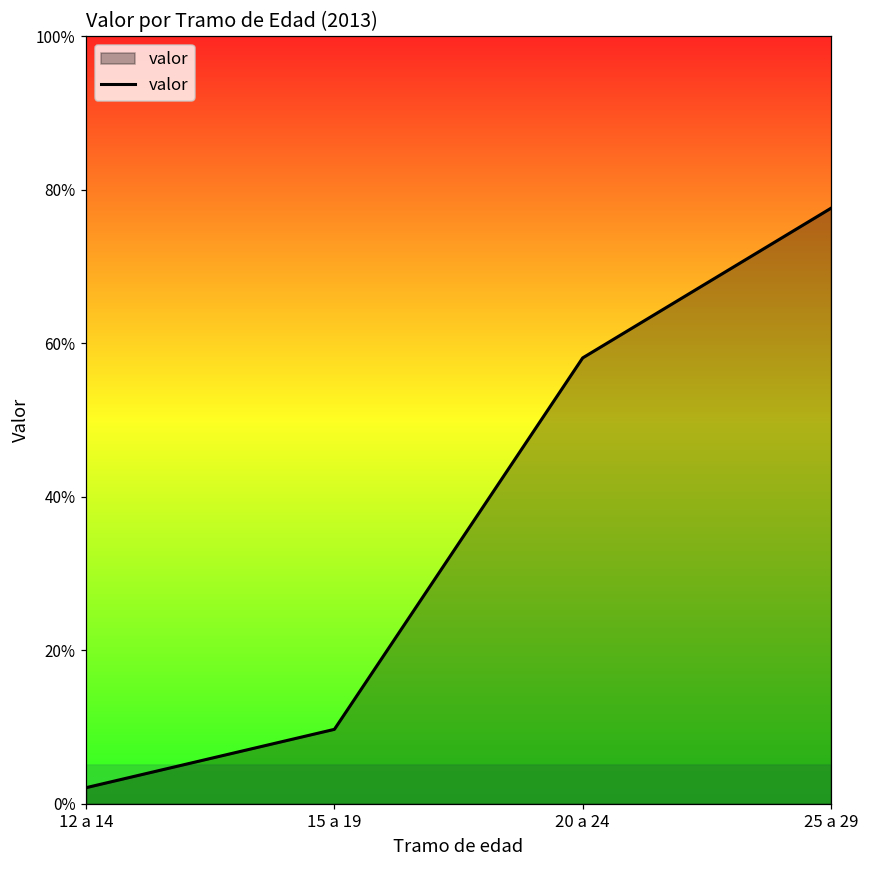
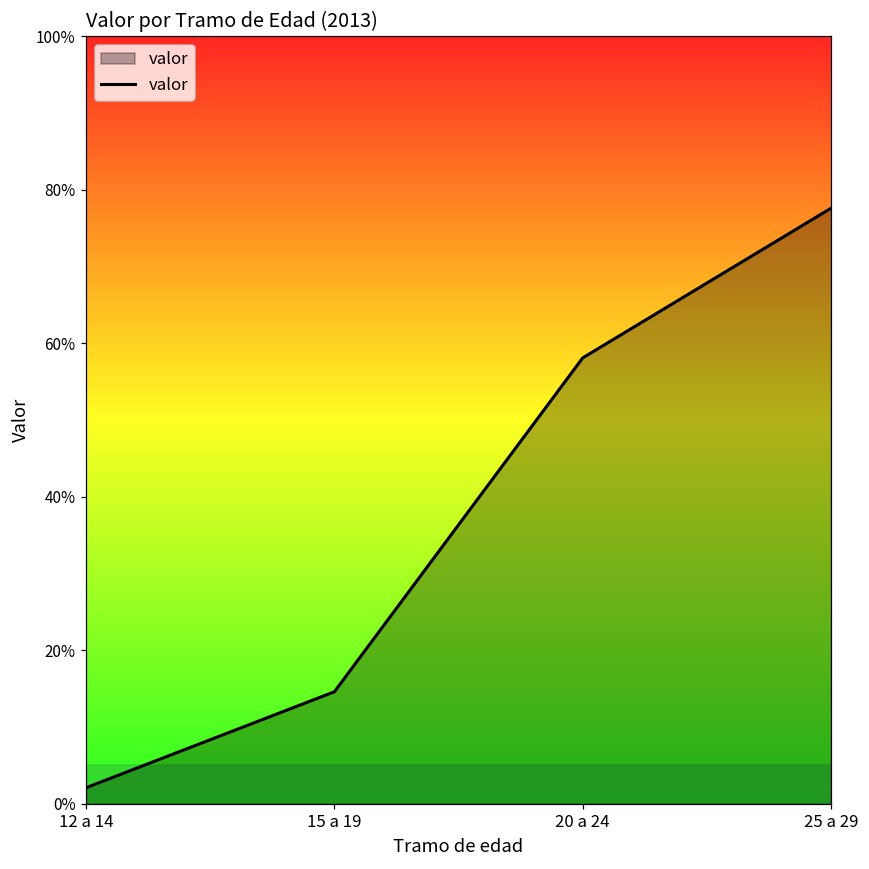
15 a 19: 10% -> 15%
